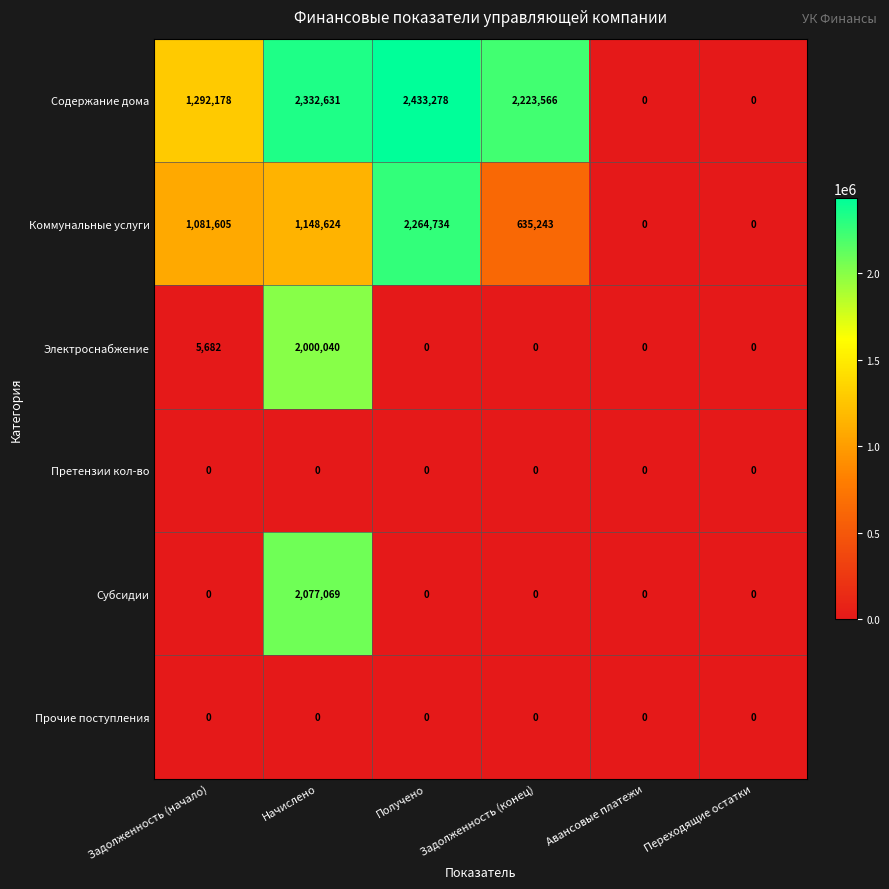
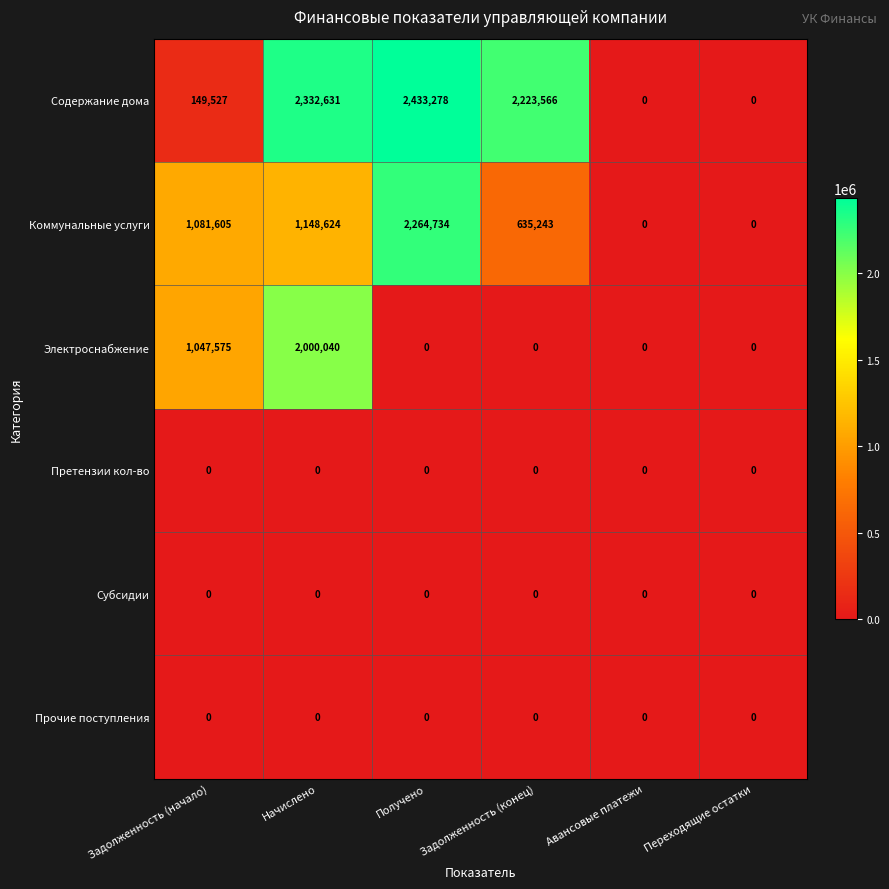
Содержание дома, Задолженность (начало): 1,292,178 -> 149,527
Электроснабжение, Задолженность (начало): 5,682 -> 1,047,575
Субсидии, Начислено: 2,077,069 -> 0
